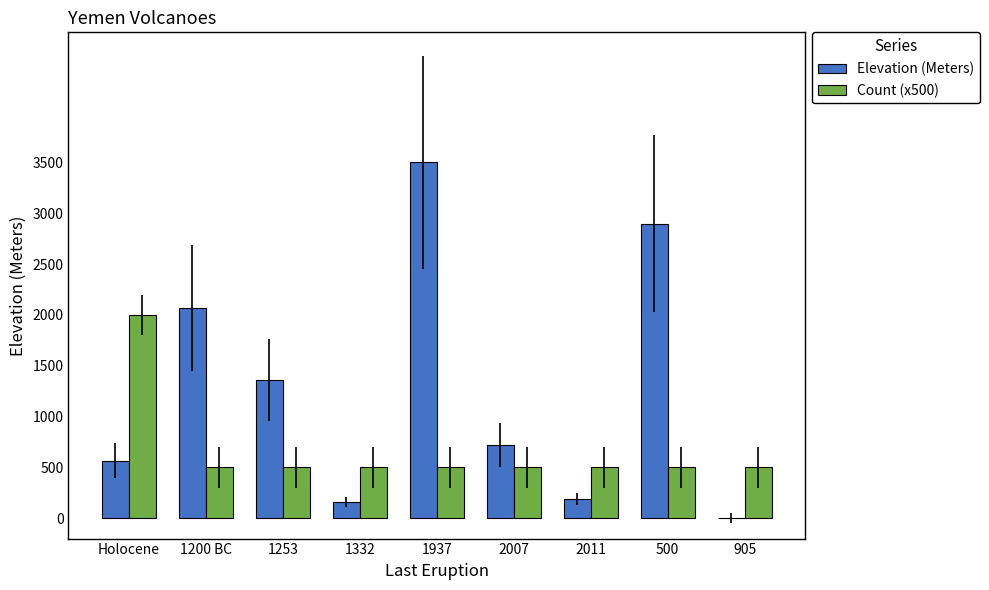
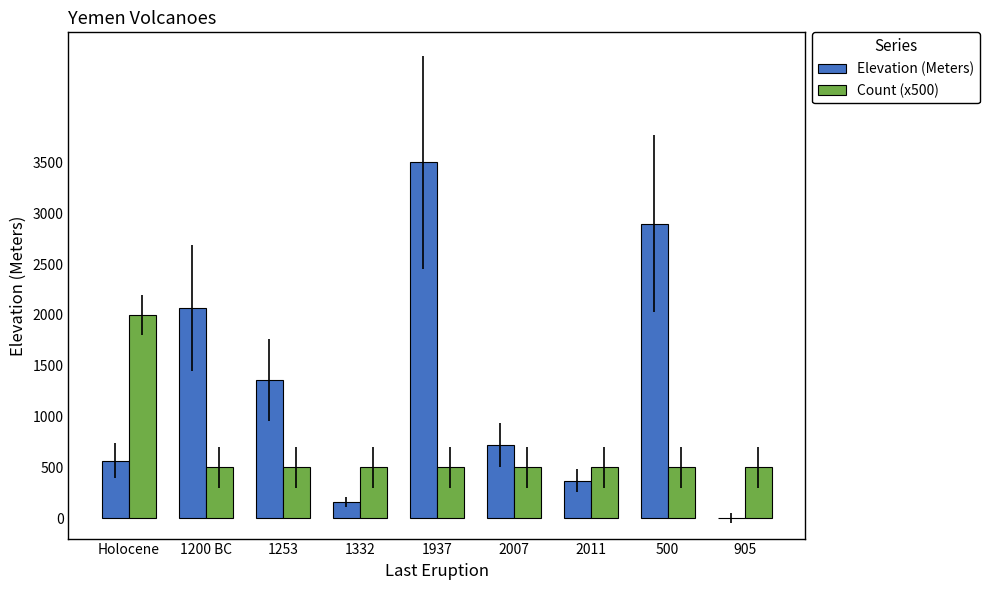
Elevation (Meters), 2011: 190 -> 370
